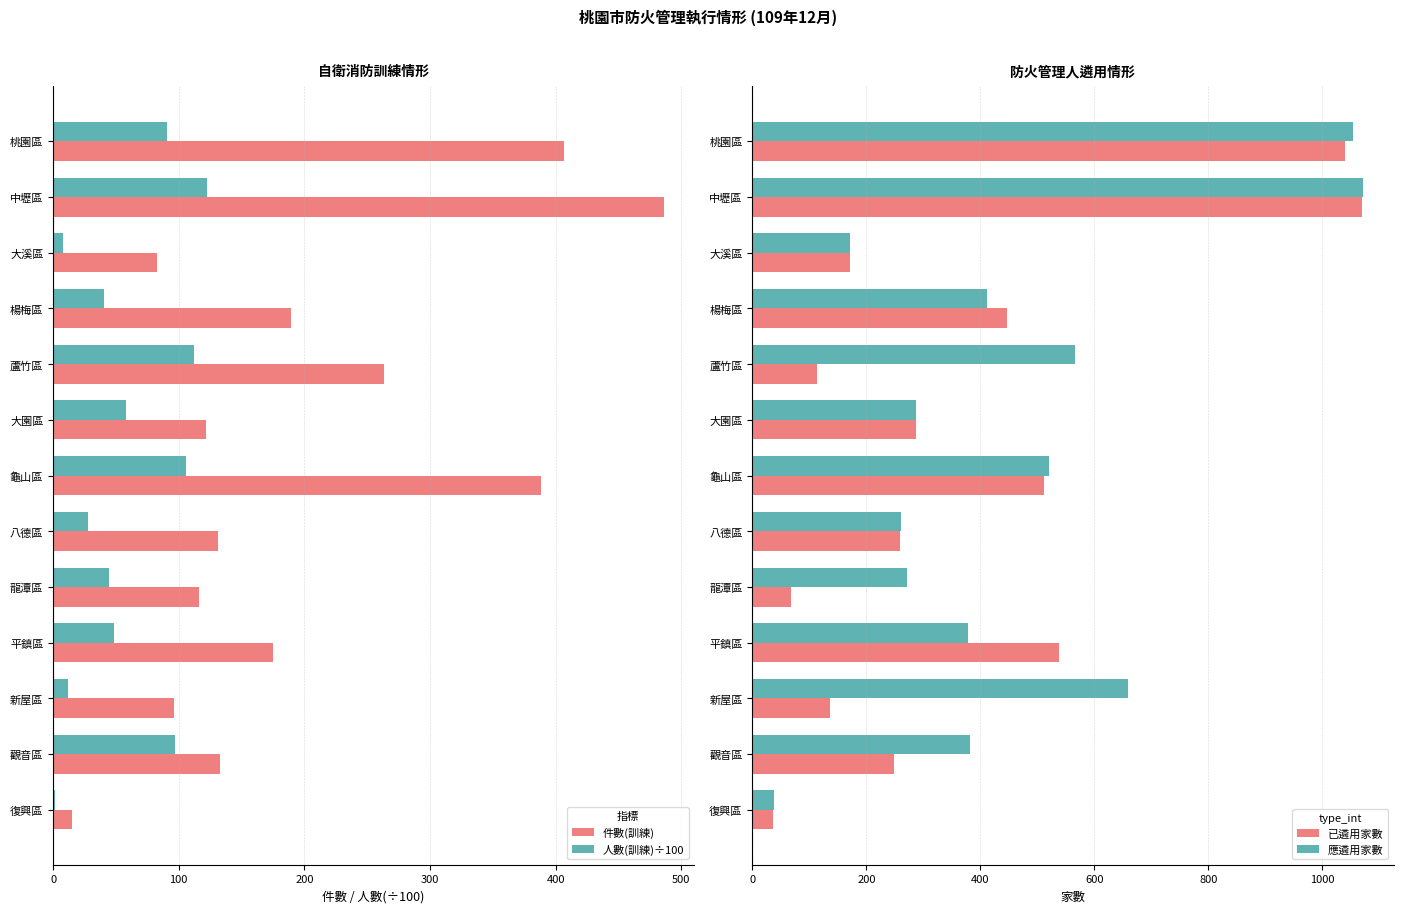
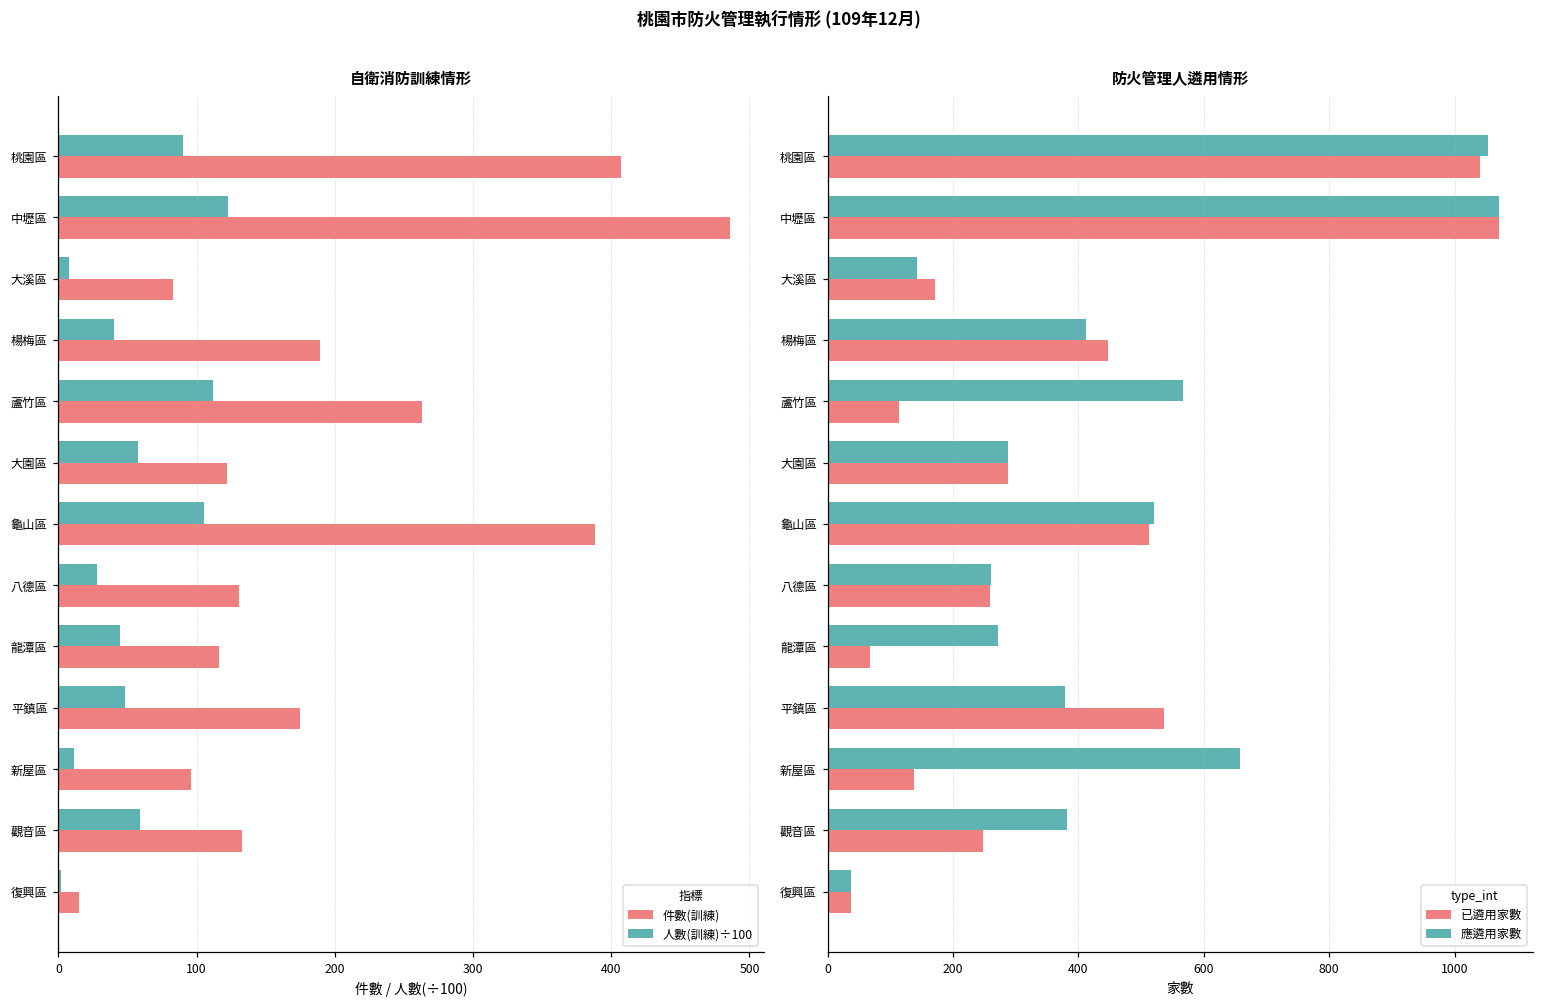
自衛消防訓練情形, 人數(訓練)÷100, 觀音區: 97 -> 59
防火管理人遴用情形, 應遴用家數, 大溪區: 170 -> 140
